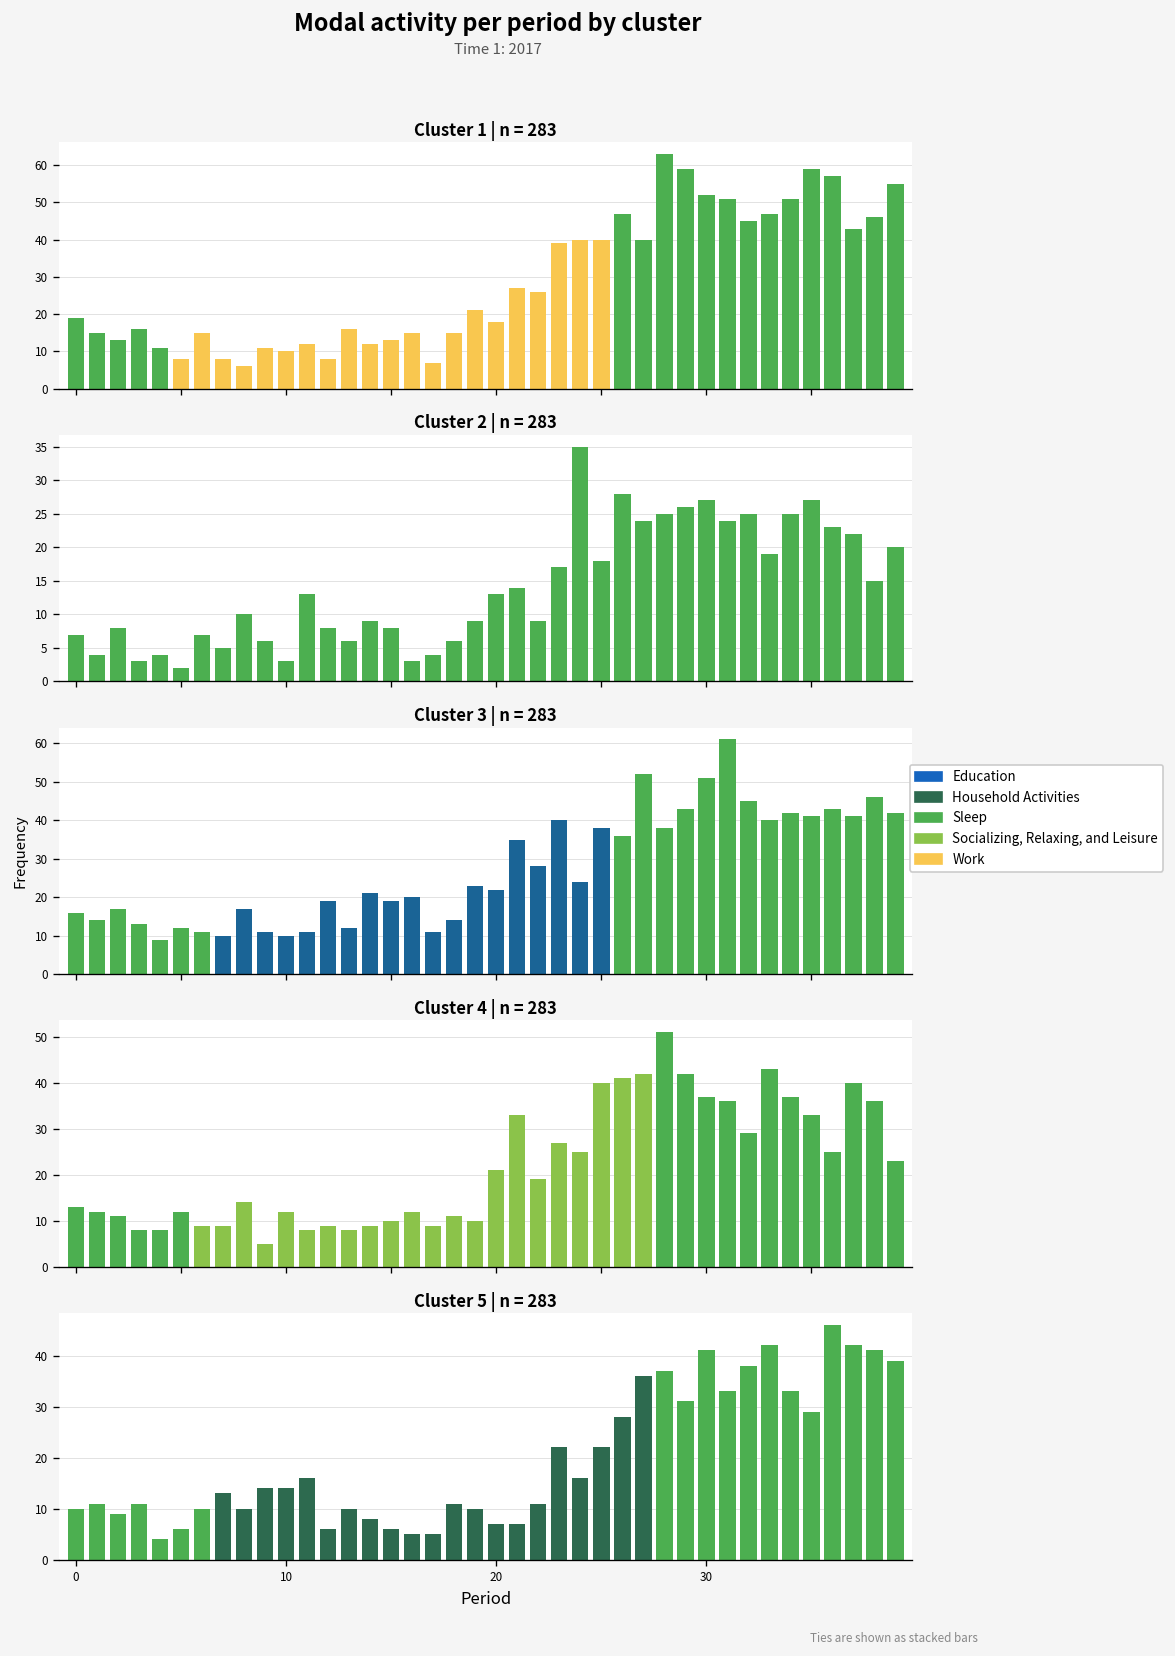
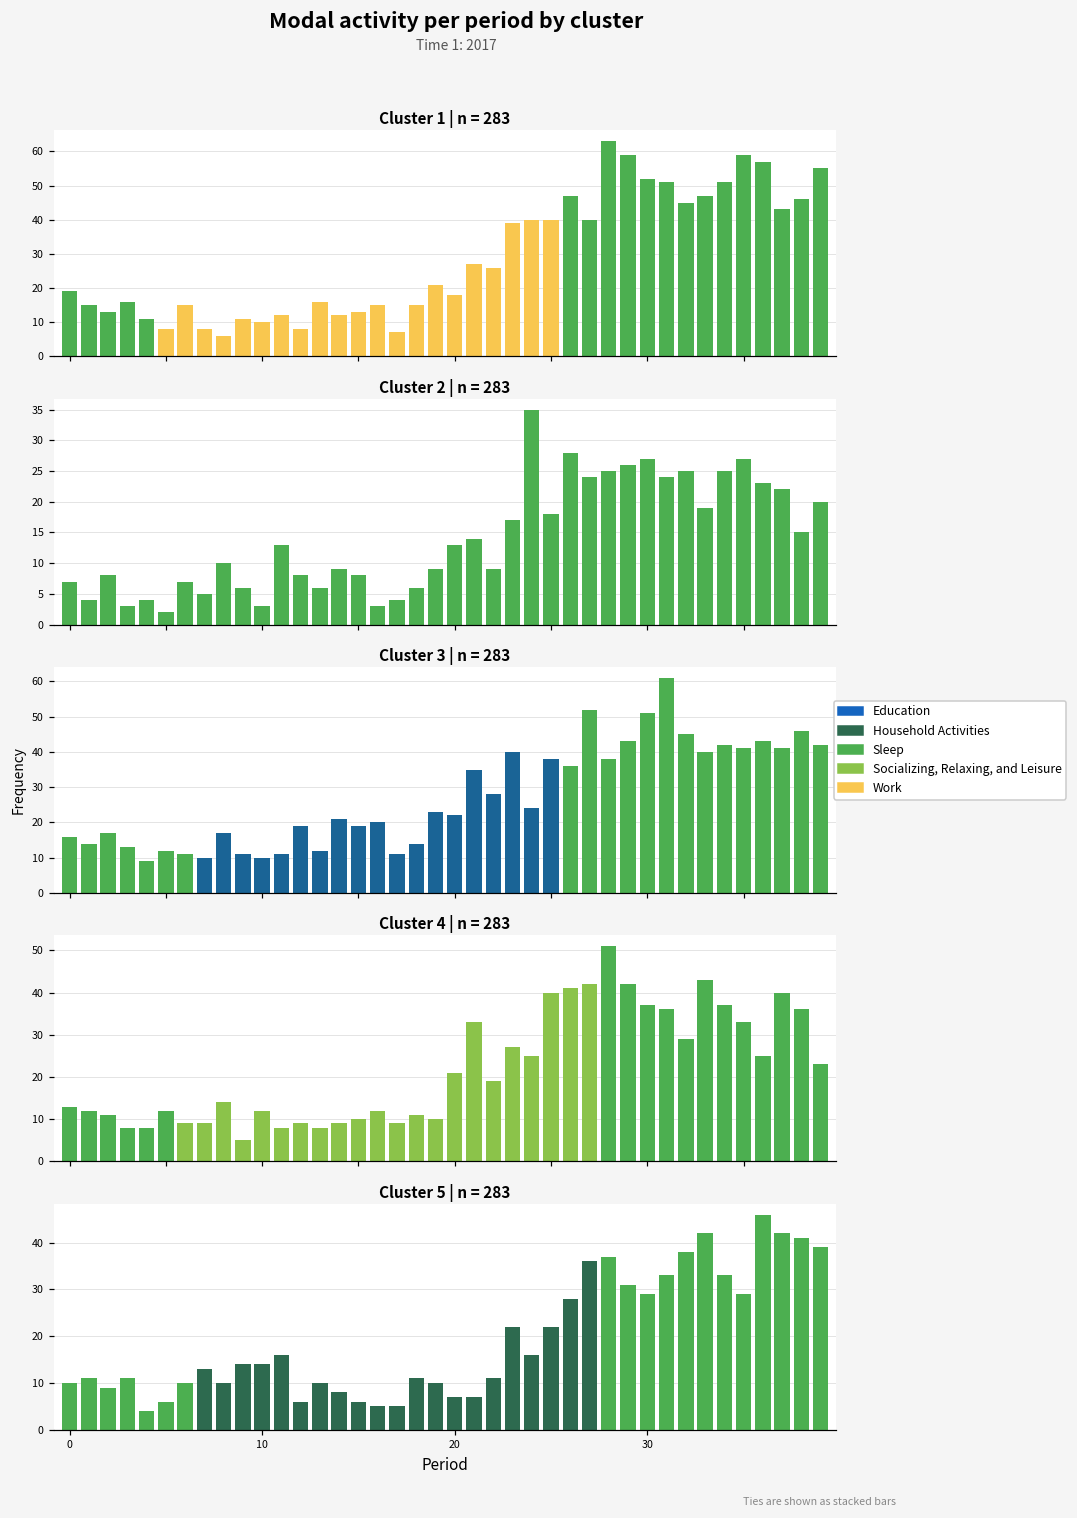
Cluster 5 | n = 283, 30: 41 -> 29
